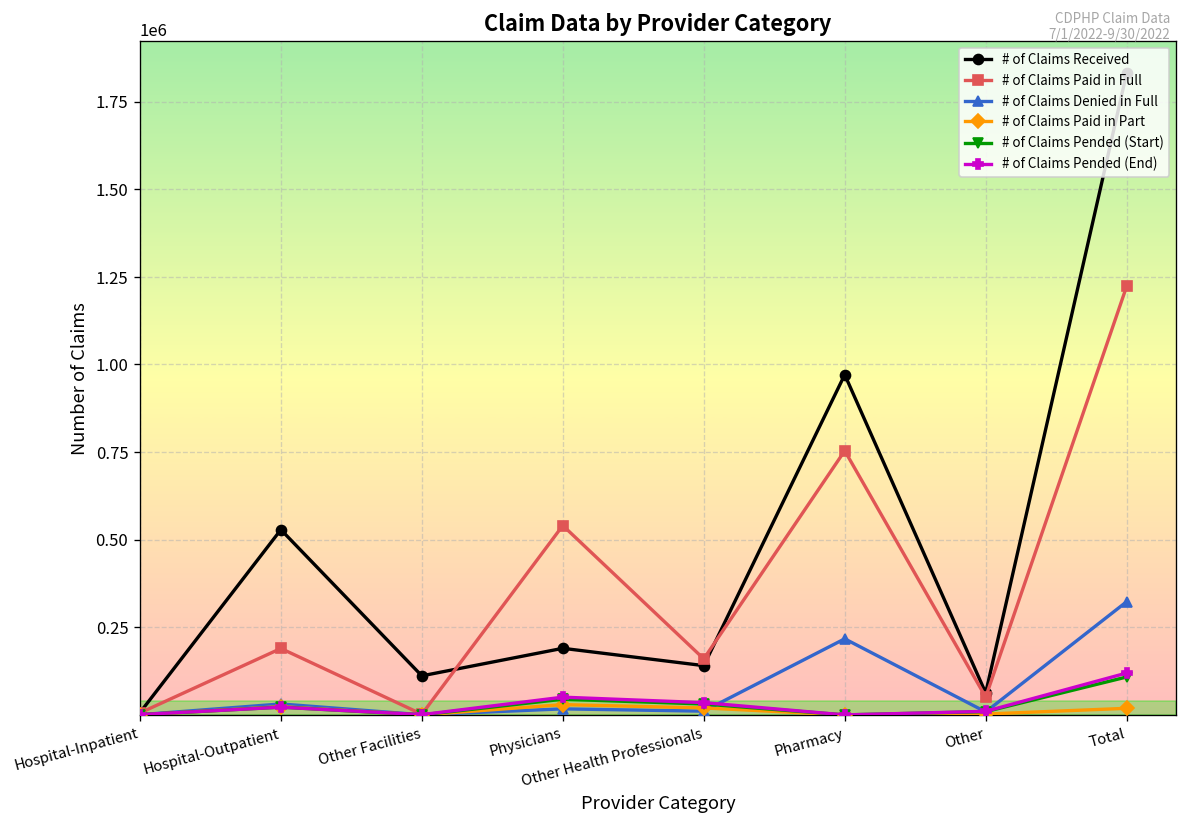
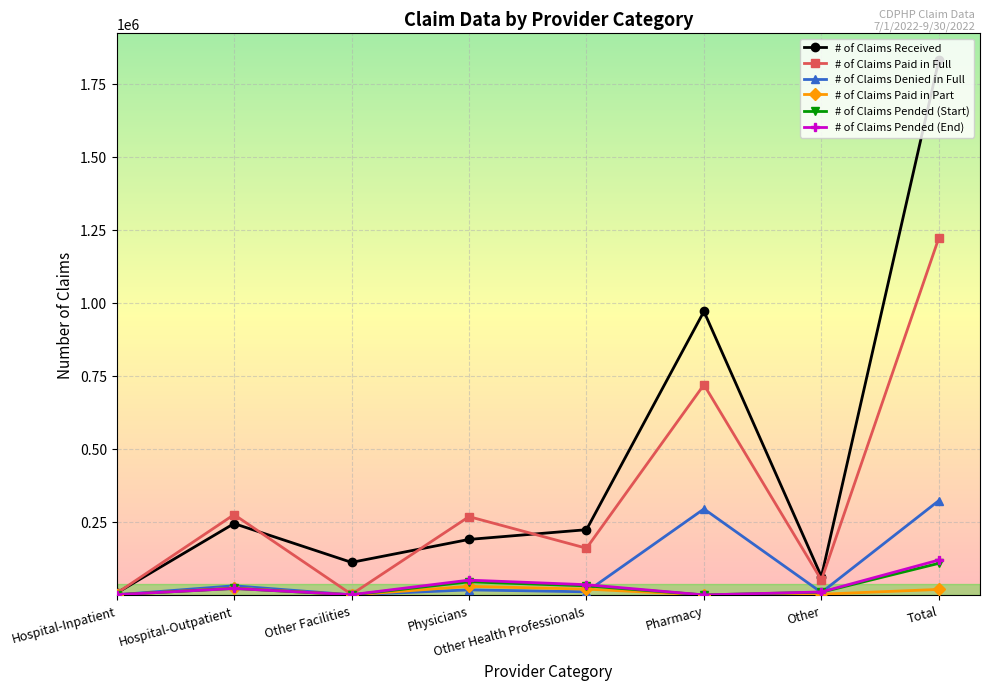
# of Claims Received, Hospital-Outpatient: 530000 -> 240000
# of Claims Paid in Full, Hospital-Outpatient: 190000 -> 280000
# of Claims Paid in Full, Physicians: 540000 -> 270000
# of Claims Received, Other Health Professionals: 140000 -> 220000
# of Claims Paid in Full, Pharmacy: 750000 -> 720000
# of Claims Denied in Full, Pharmacy: 220000 -> 290000
